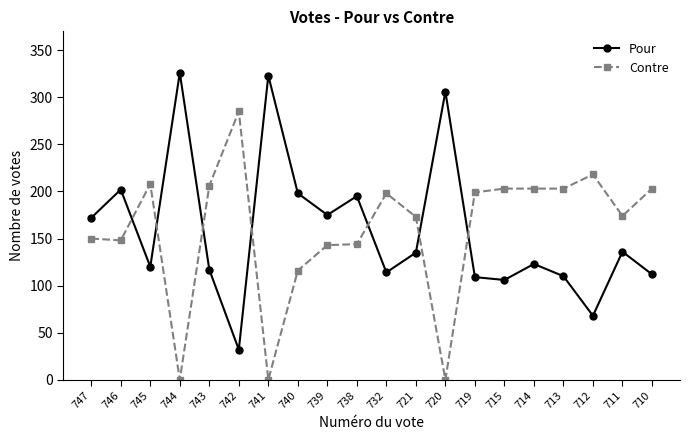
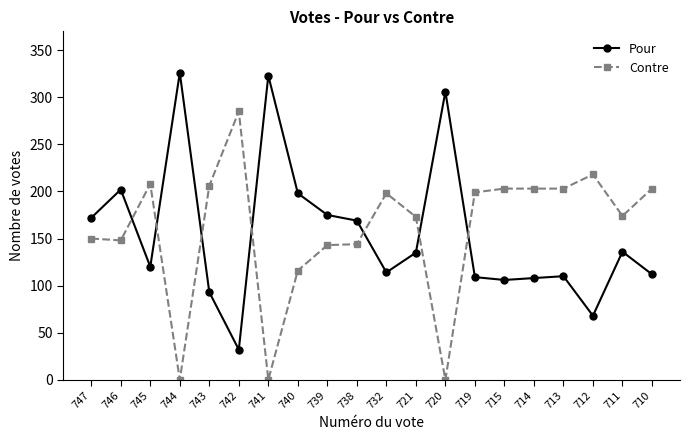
Pour, 743: 120 -> 90
Pour, 738: 200 -> 170
Pour, 714: 120 -> 110
